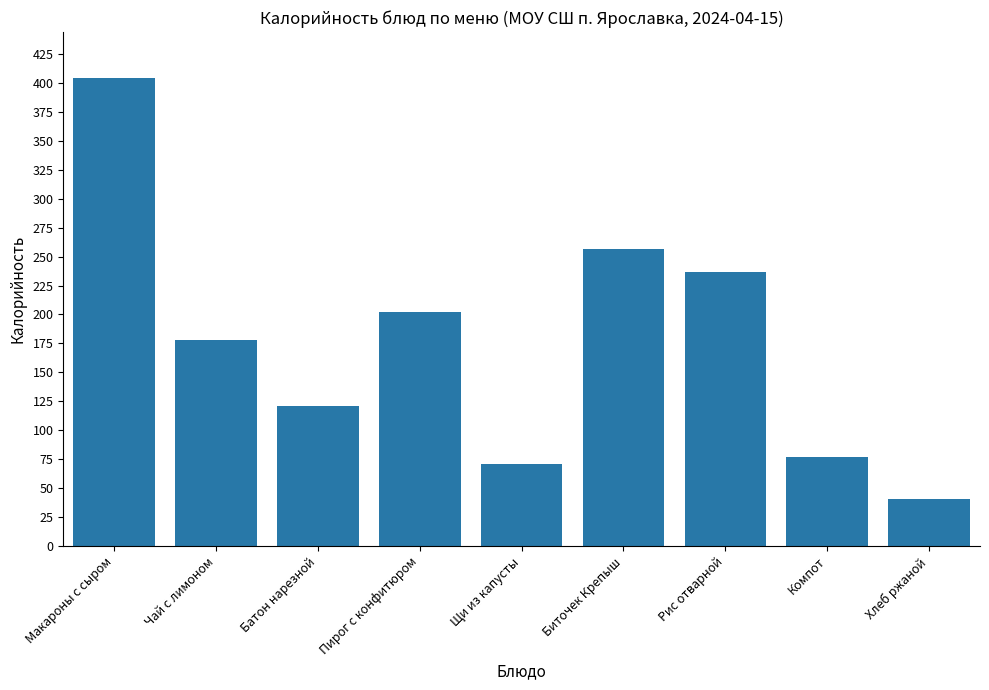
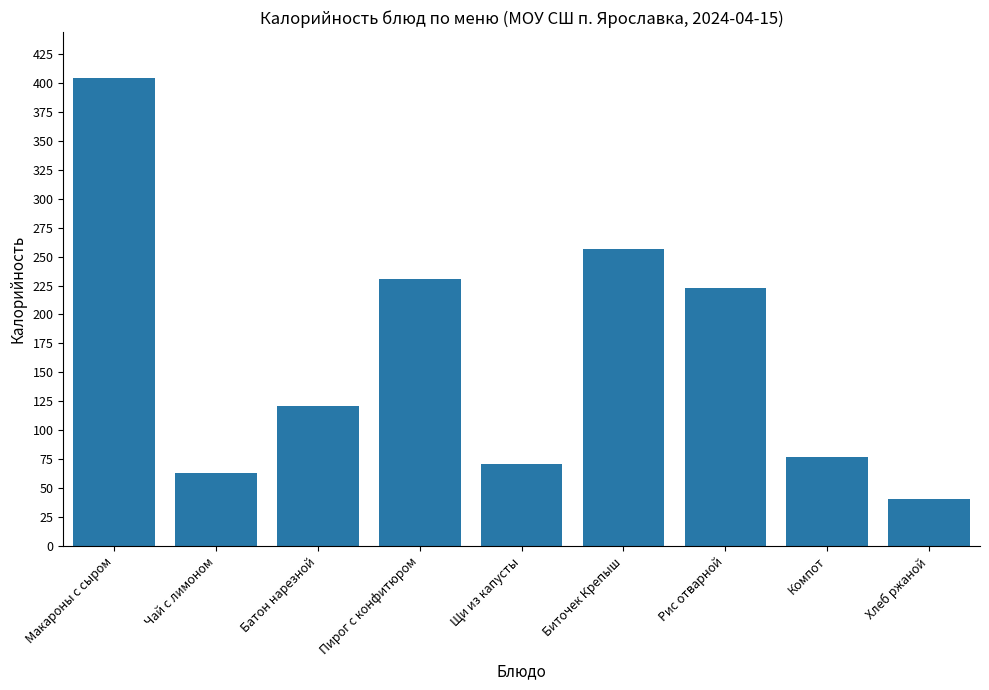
Чай с лимоном: 178 -> 63
Пирог с конфитюром: 202 -> 231
Рис отварной: 237 -> 223
